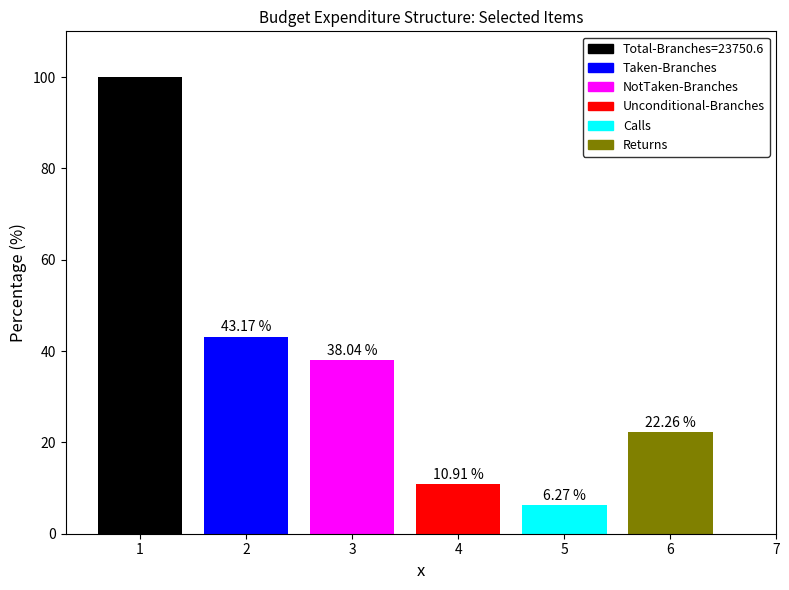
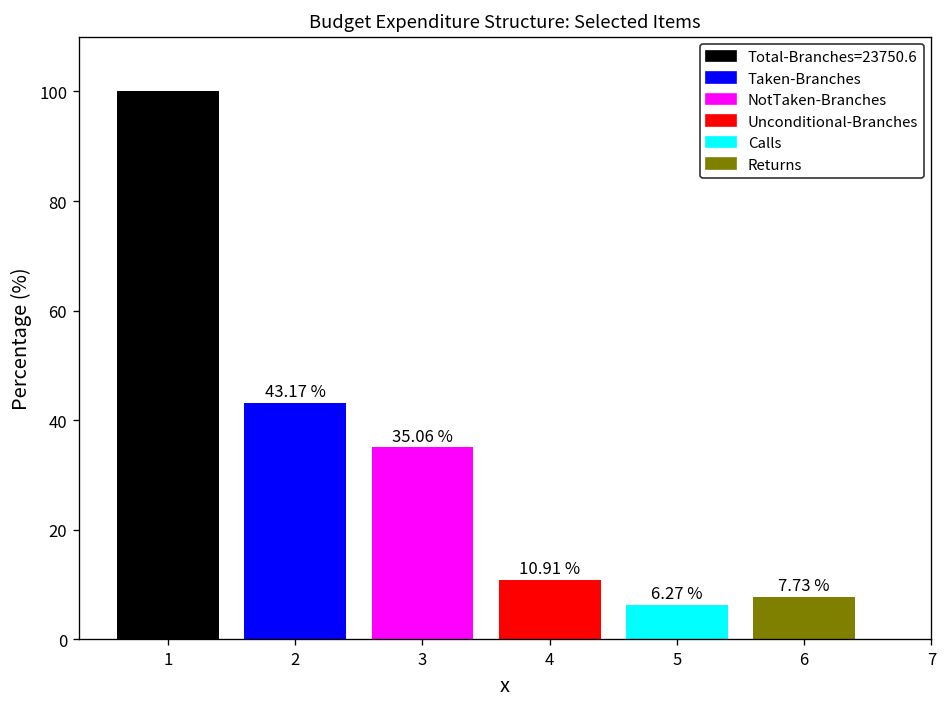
3: 38.04 % -> 35.06 %
6: 22.26 % -> 7.73 %
